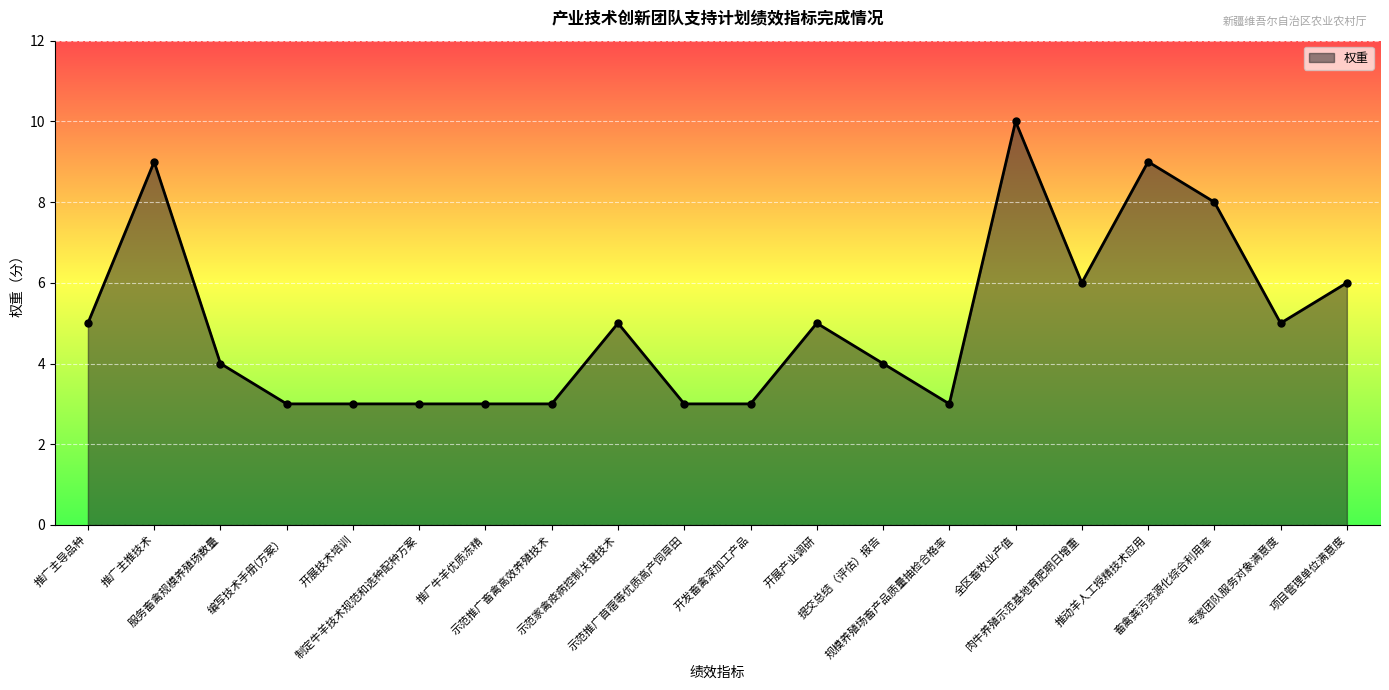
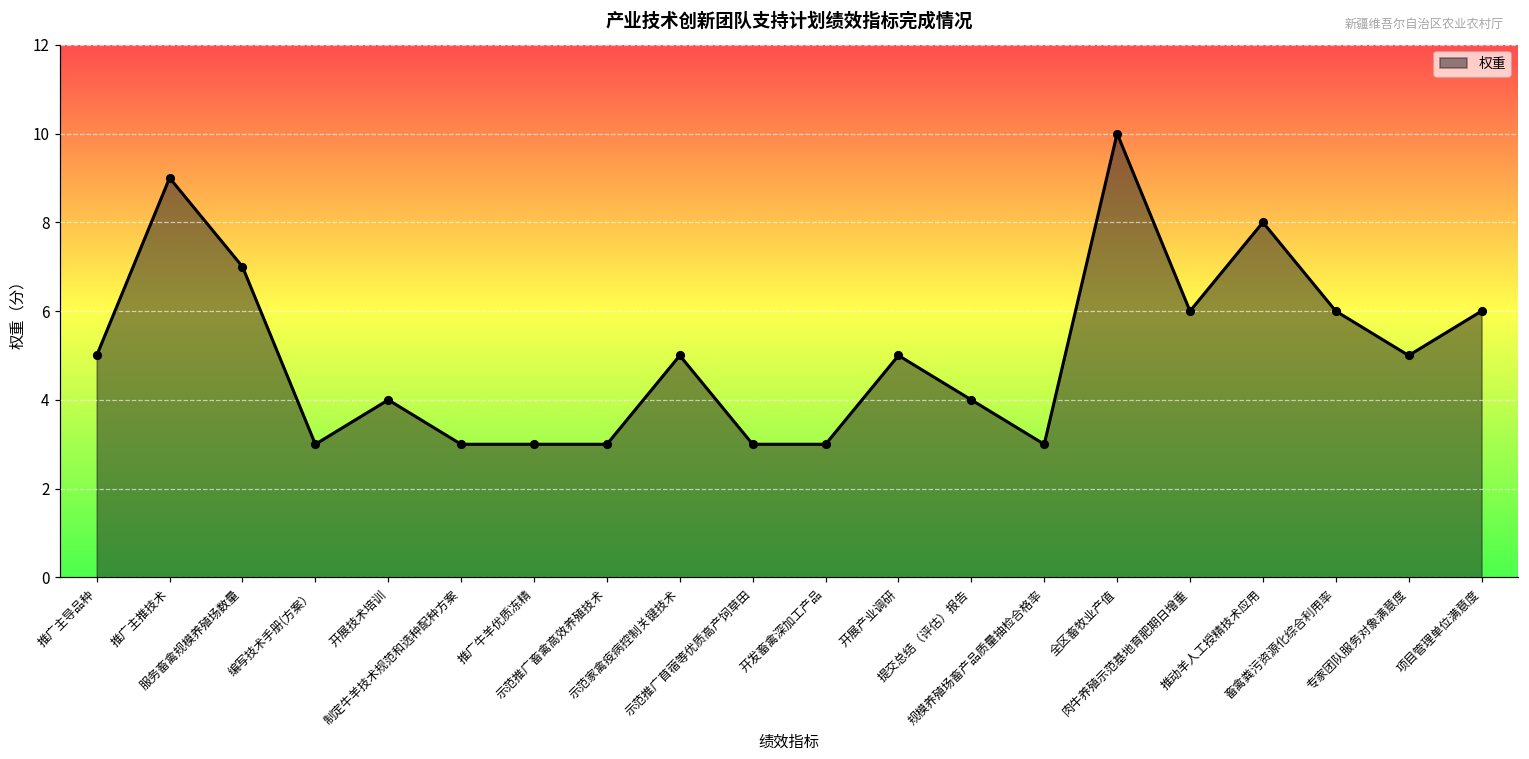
服务畜禽规模养殖场数量: 4 -> 7
开展技术培训: 3 -> 4
推动羊人工授精技术应用: 9 -> 8
畜禽粪污资源化综合利用率: 8 -> 6
